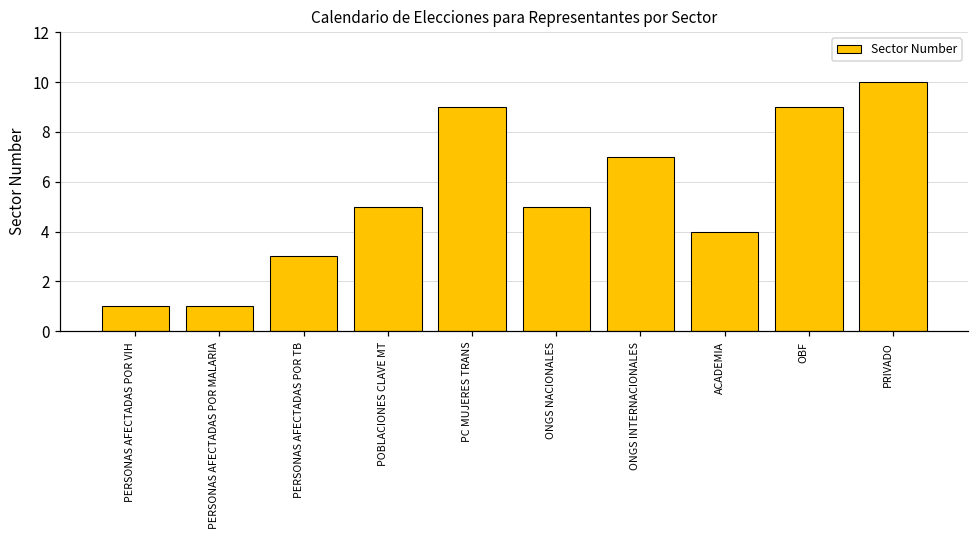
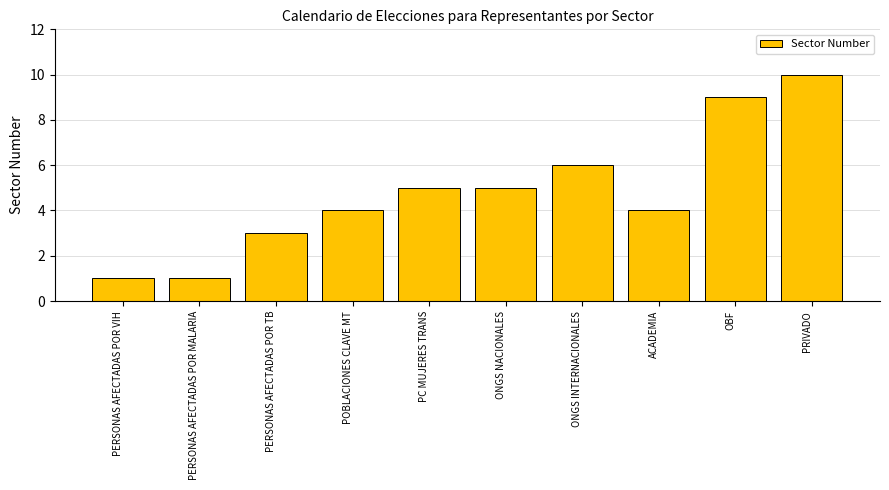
POBLACIONES CLAVE MT: 5 -> 4
PC MUJERES TRANS: 9 -> 5
ONGS INTERNACIONALES: 7 -> 6
